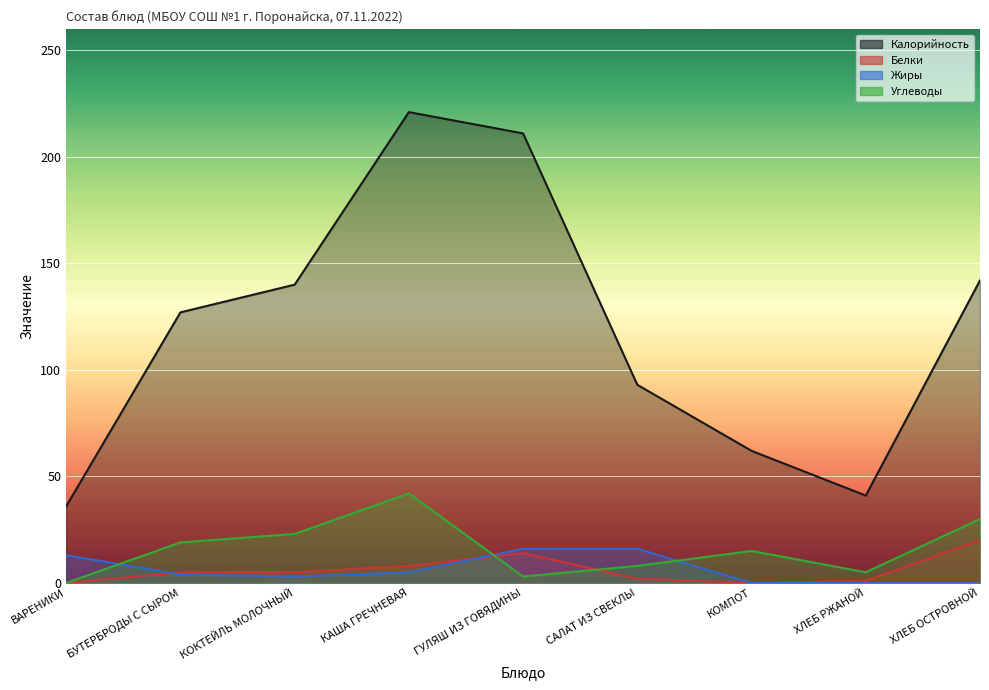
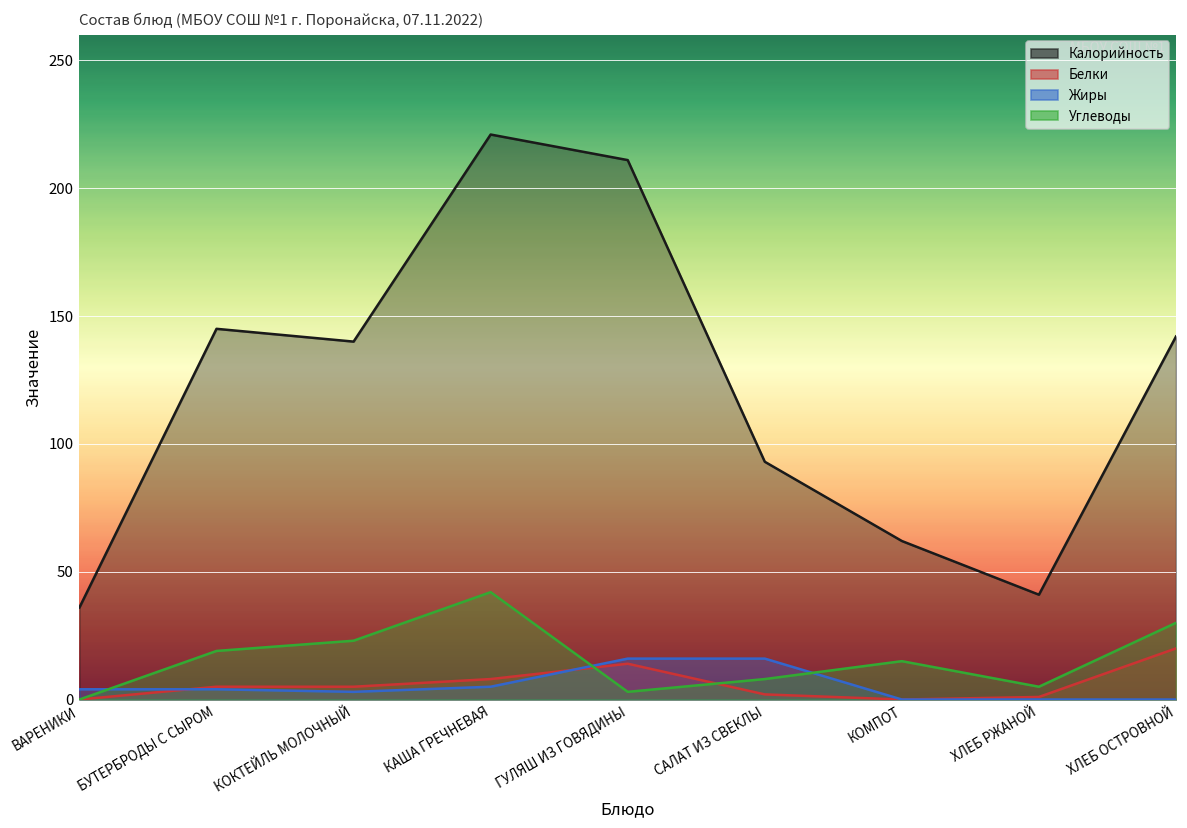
Жиры, ВАРЕНИКИ: 13 -> 4
Калорийность, БУТЕРБРОДЫ С СЫРОМ: 127 -> 145
